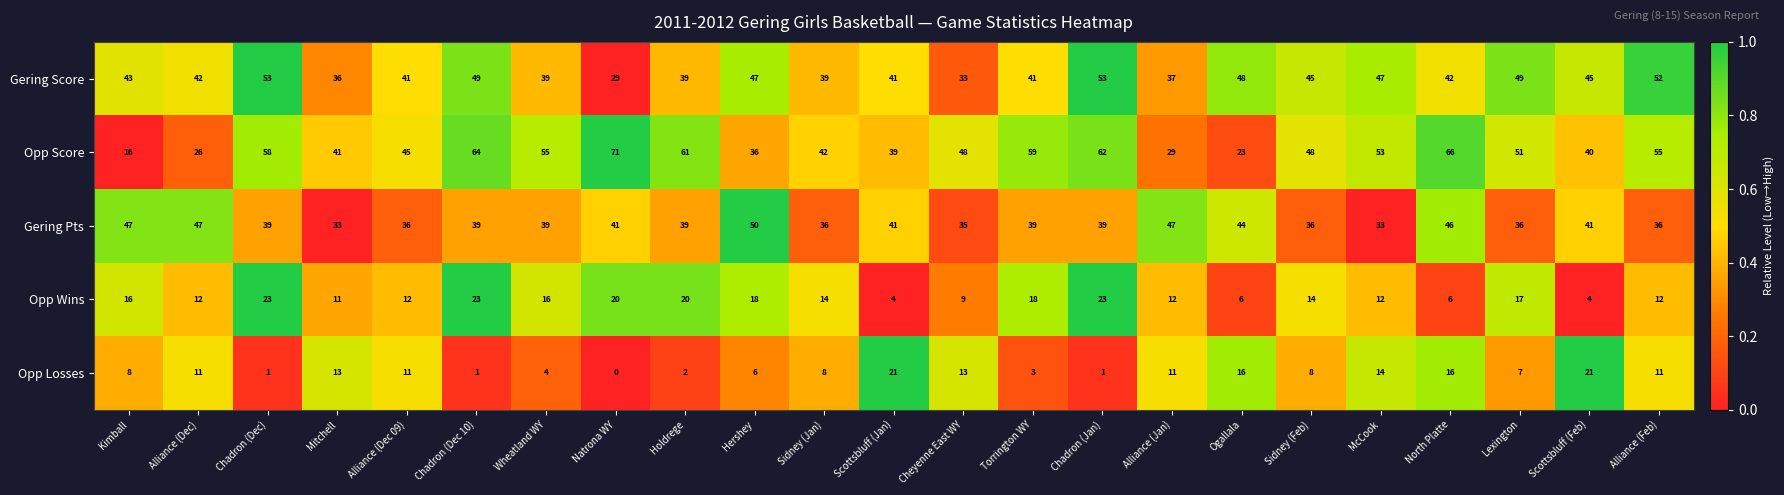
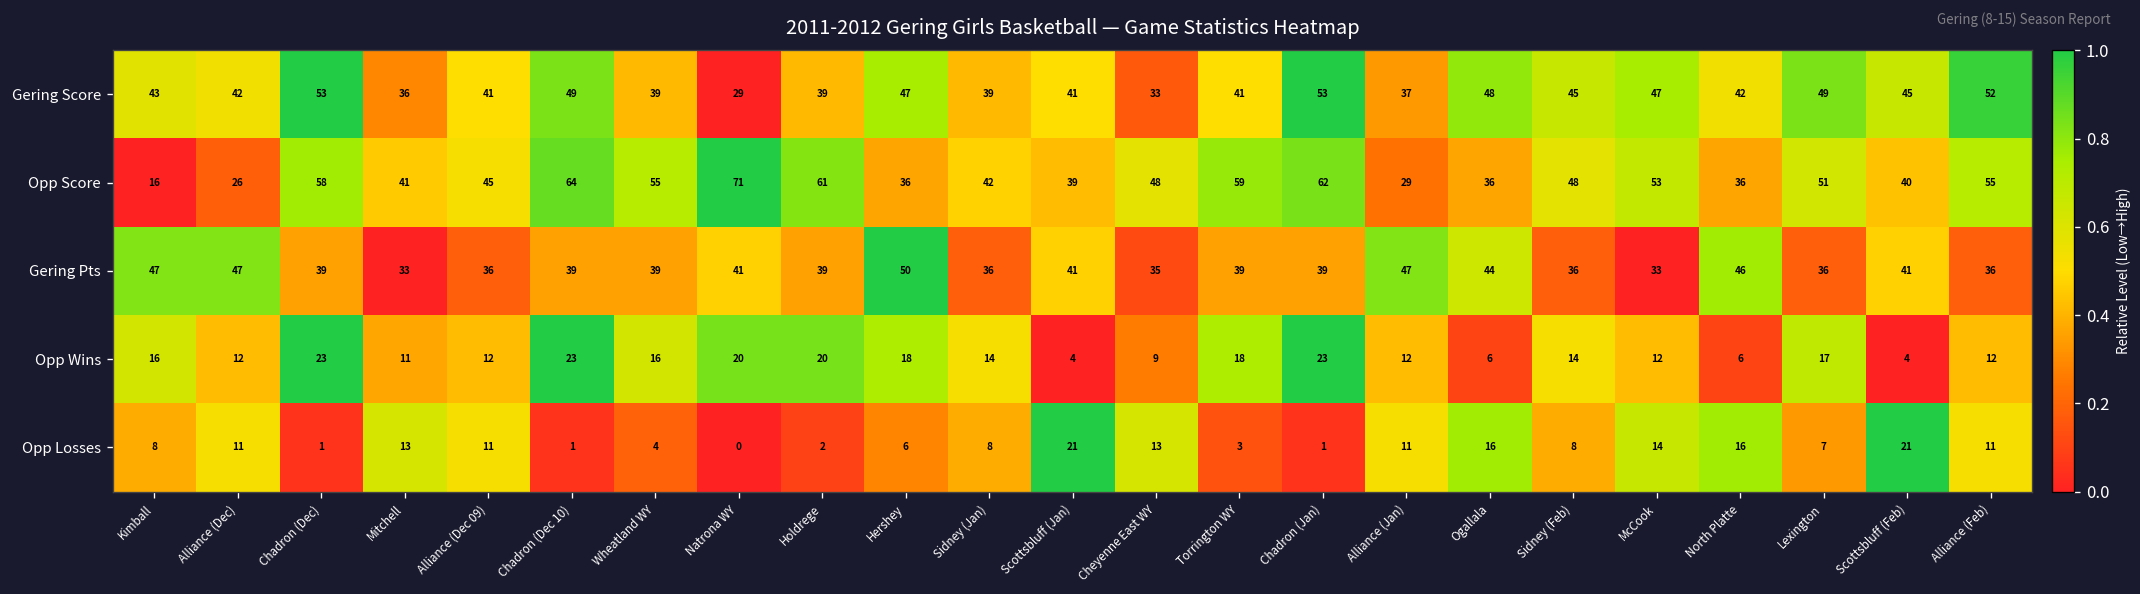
Opp Score, Ogallala: 23 -> 36
Opp Score, North Platte: 66 -> 36
